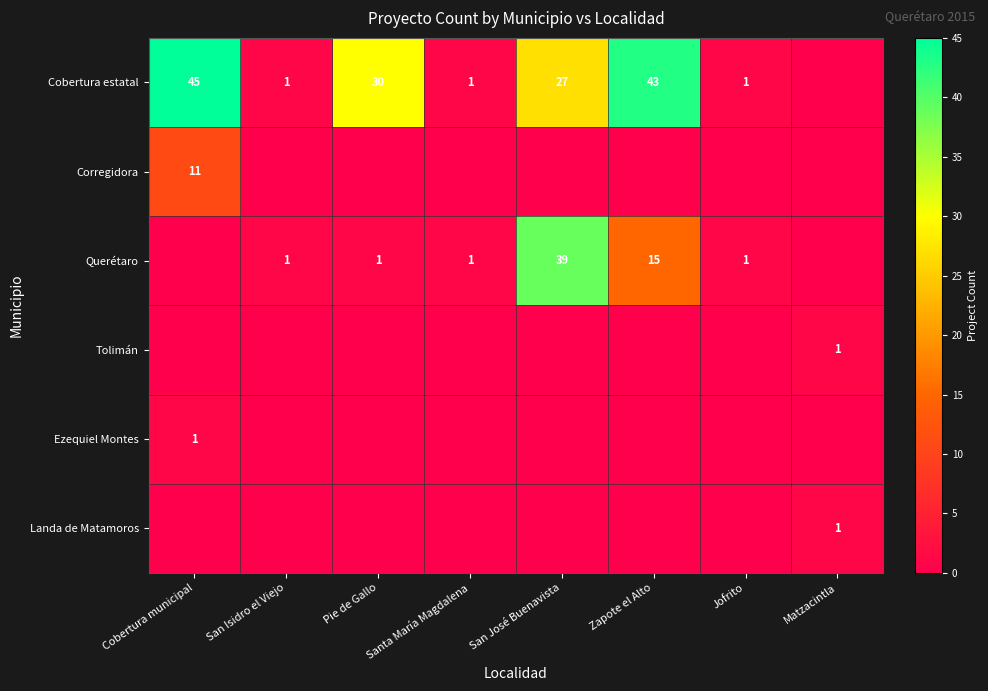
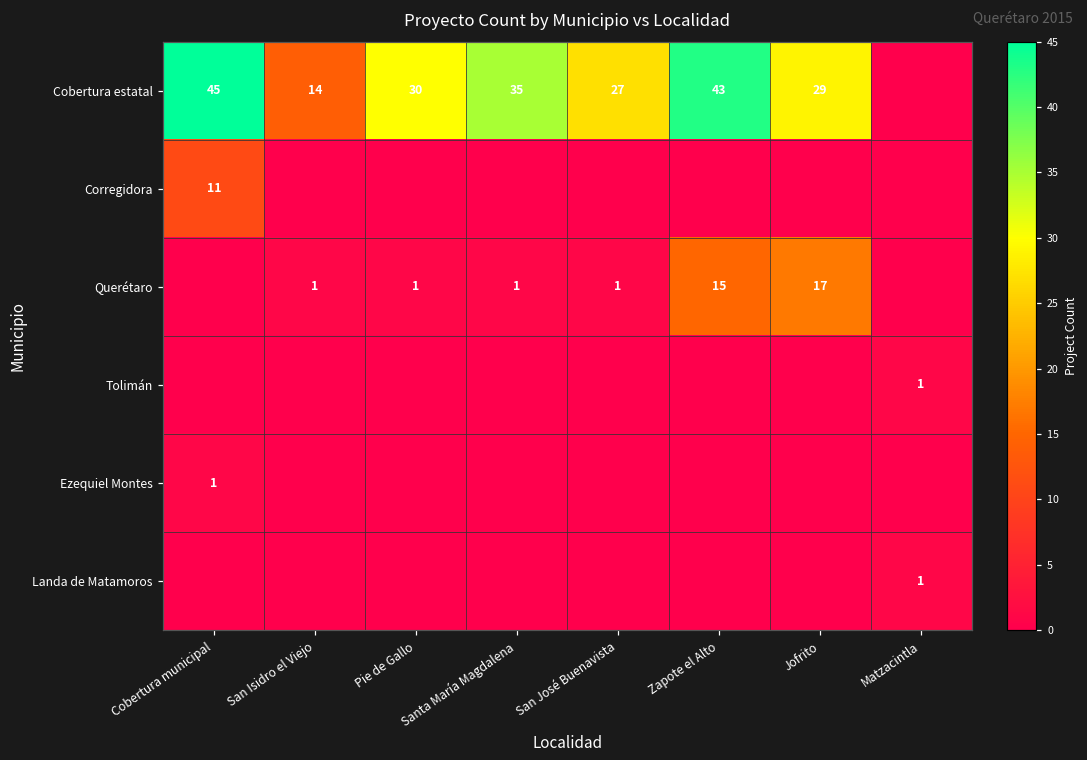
Cobertura estatal, San Isidro el Viejo: 1 -> 14
Cobertura estatal, Santa María Magdalena: 1 -> 35
Cobertura estatal, Jofrito: 1 -> 29
Querétaro, San José Buenavista: 39 -> 1
Querétaro, Jofrito: 1 -> 17
